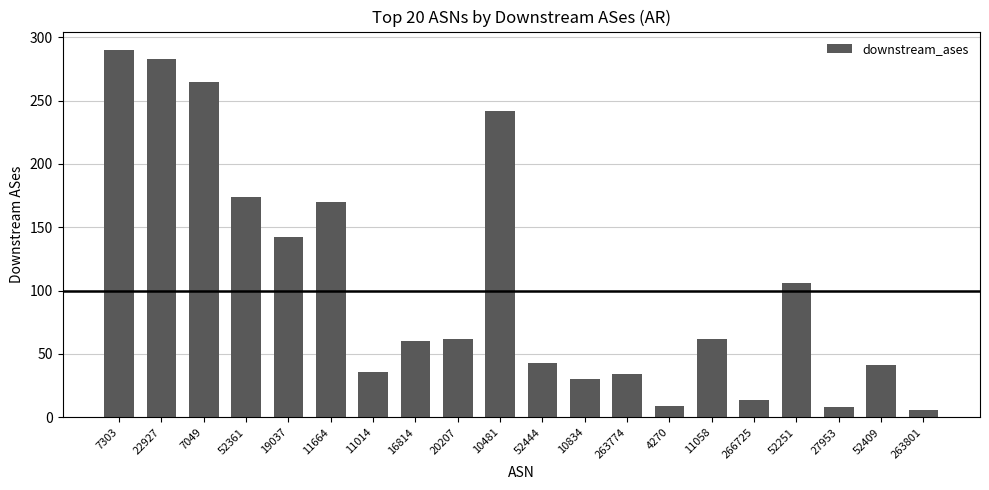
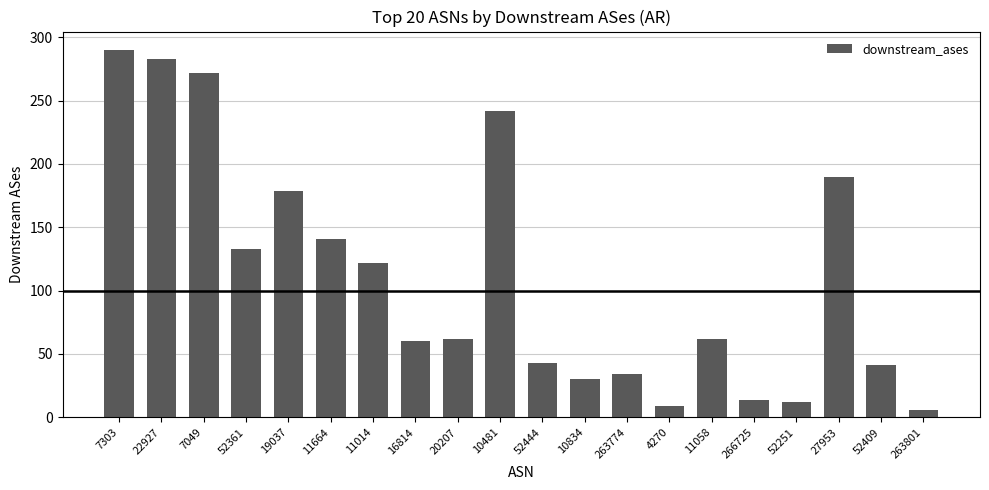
7049: 265 -> 272
52361: 174 -> 133
19037: 142 -> 179
11664: 170 -> 141
11014: 36 -> 122
52251: 106 -> 12
27953: 8 -> 190
